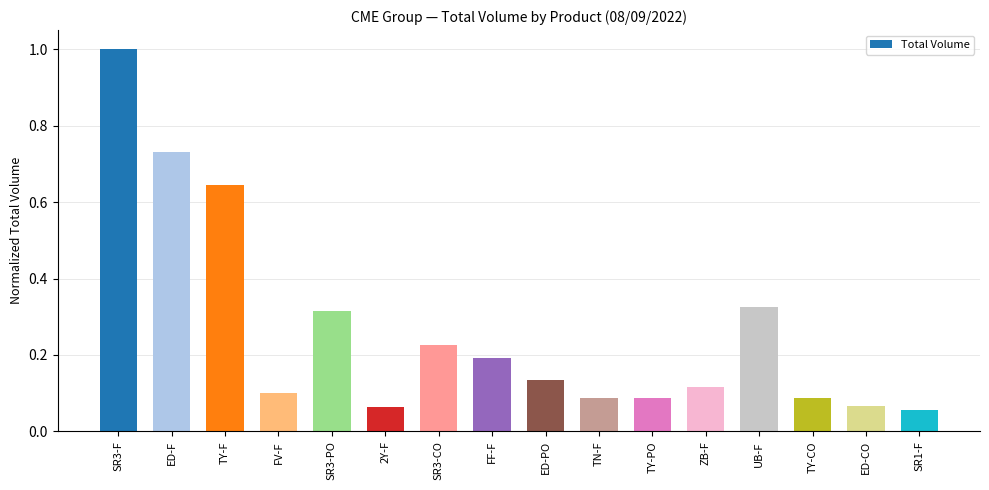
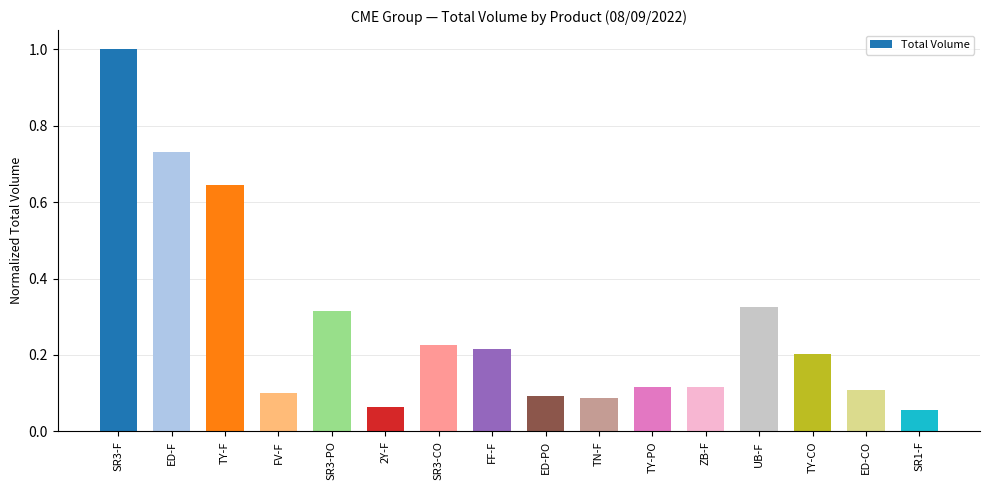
FF-F: 0.19 -> 0.22
ED-PO: 0.13 -> 0.09
TY-PO: 0.09 -> 0.12
TY-CO: 0.09 -> 0.20
ED-CO: 0.07 -> 0.11
